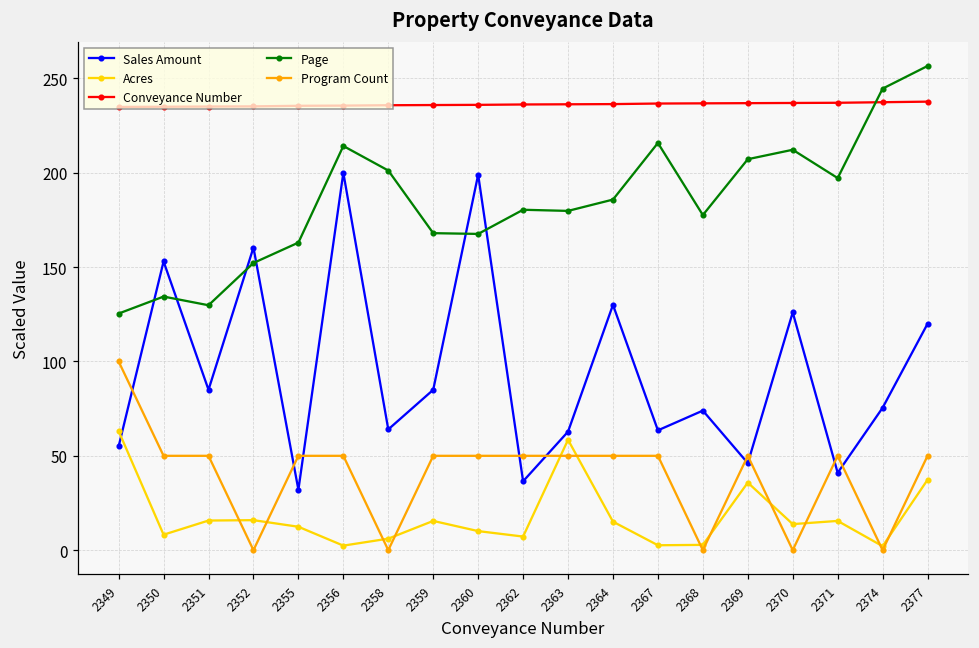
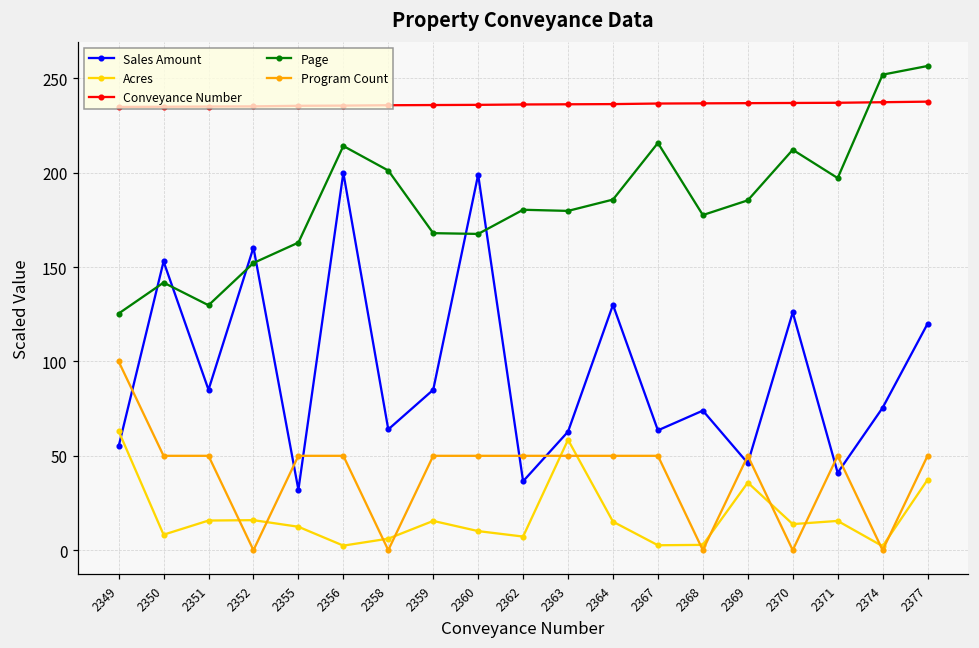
Page, 2350: 134 -> 142
Page, 2369: 207 -> 185
Page, 2374: 245 -> 252
